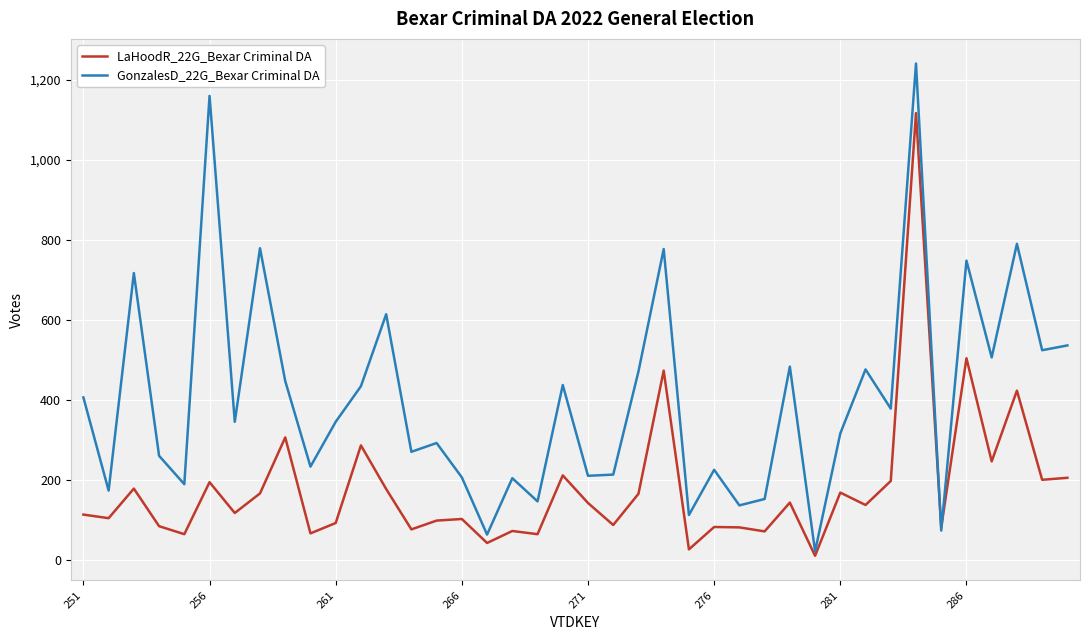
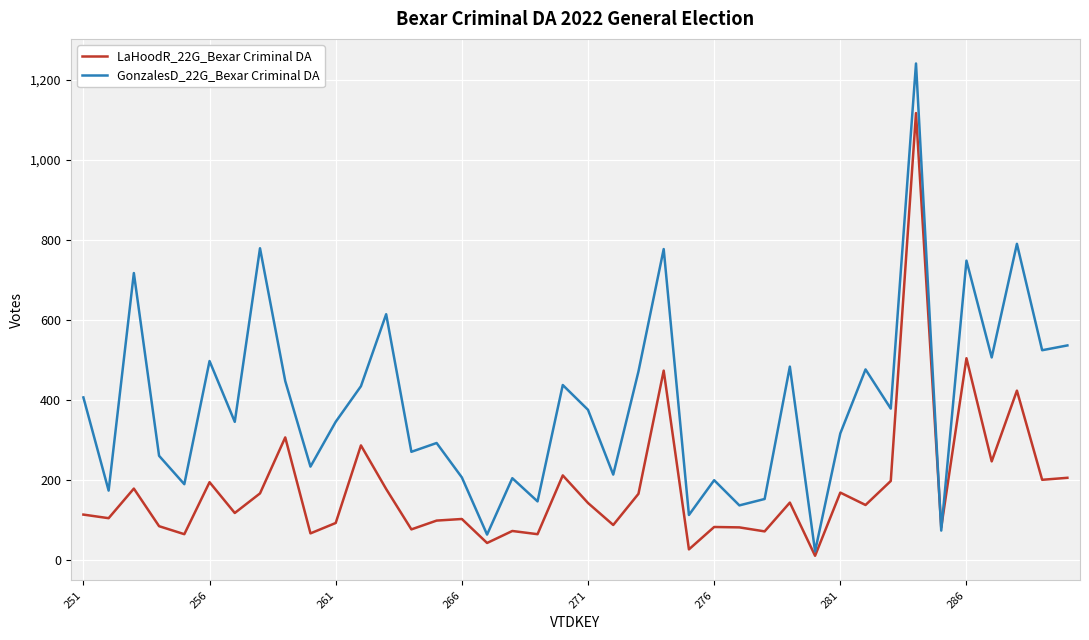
GonzalesD_22G_Bexar Criminal DA, 256: 1,160 -> 500
GonzalesD_22G_Bexar Criminal DA, 271: 210 -> 380
GonzalesD_22G_Bexar Criminal DA, 276: 230 -> 200
